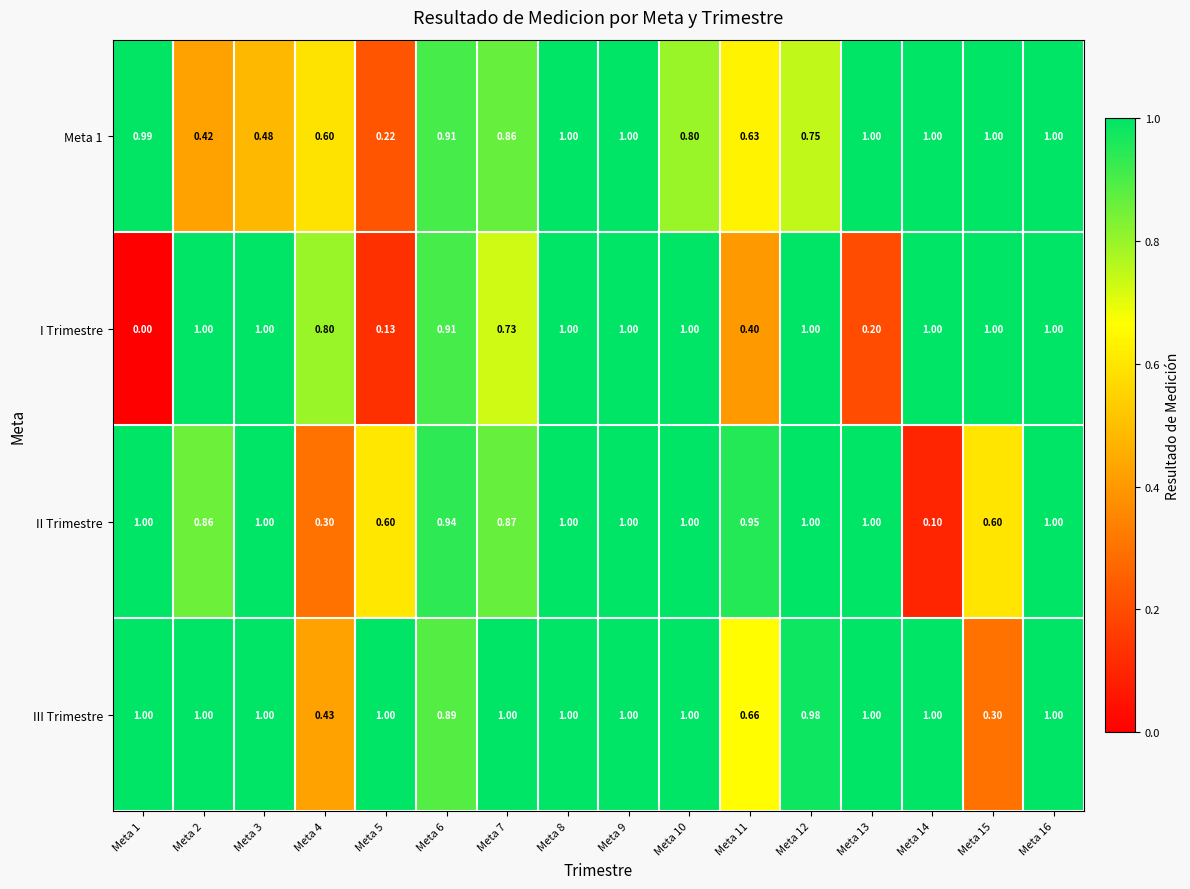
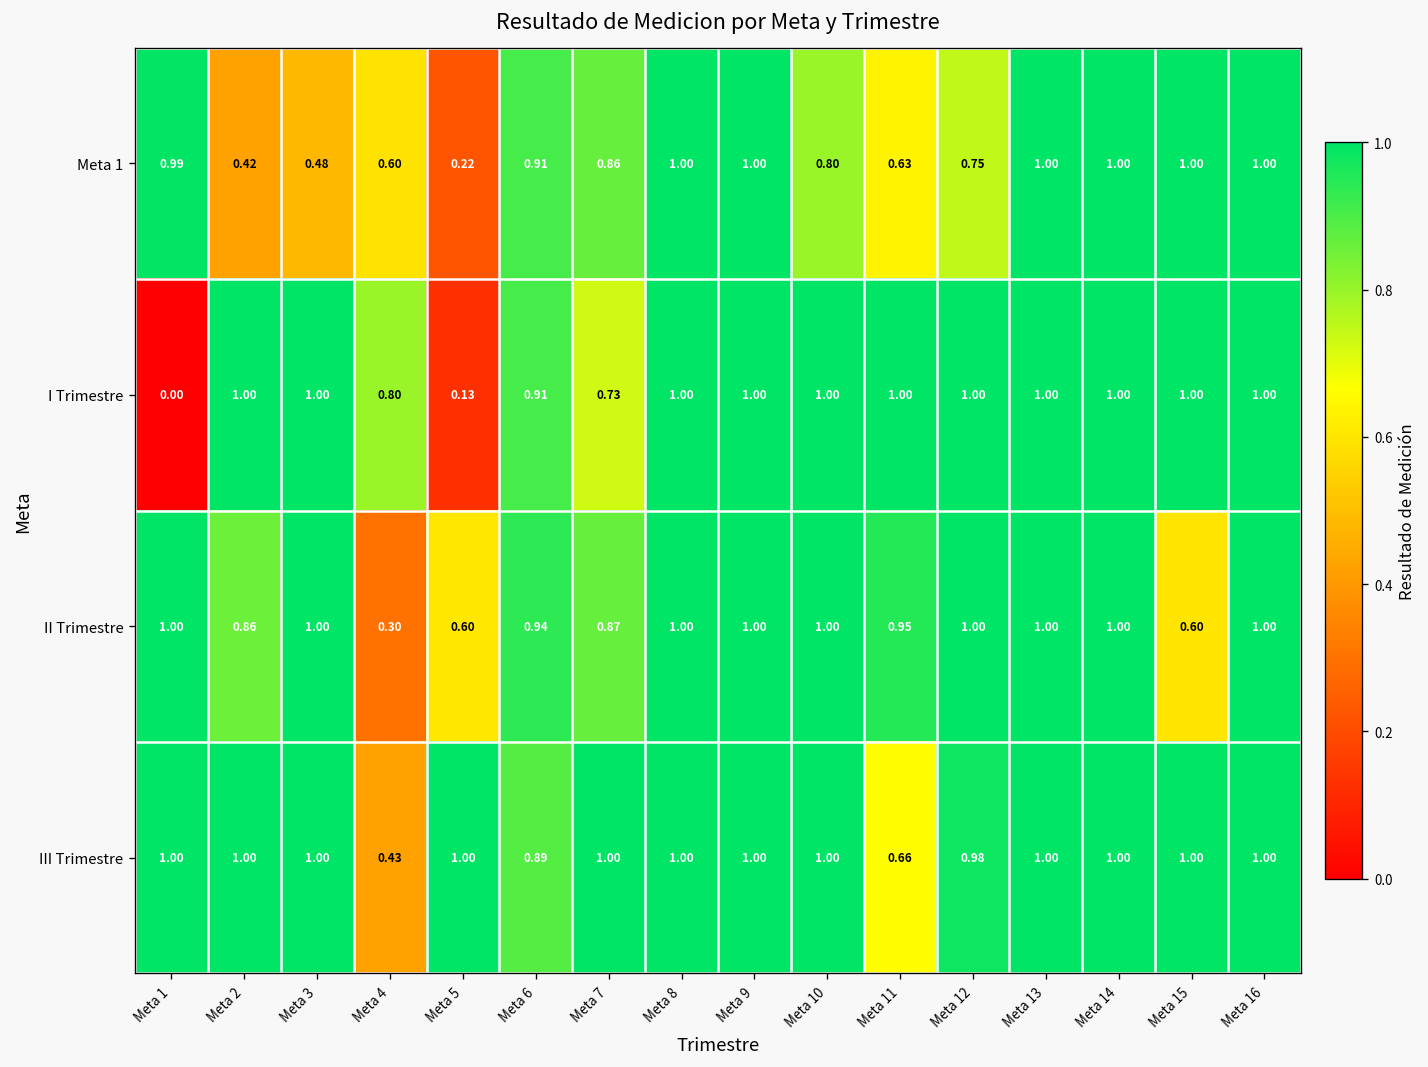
I Trimestre, Meta 11: 0.40 -> 1.00
I Trimestre, Meta 13: 0.20 -> 1.00
II Trimestre, Meta 14: 0.10 -> 1.00
III Trimestre, Meta 15: 0.30 -> 1.00
